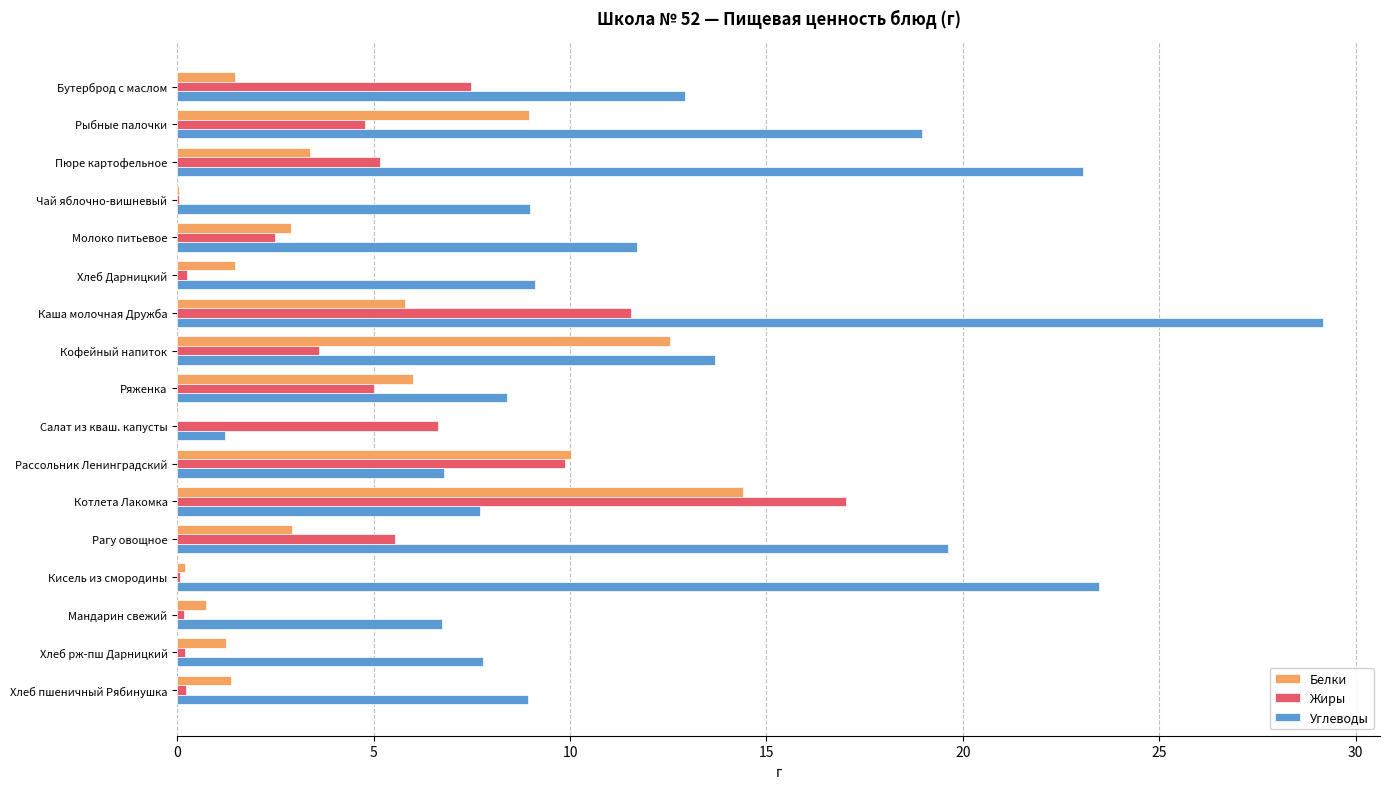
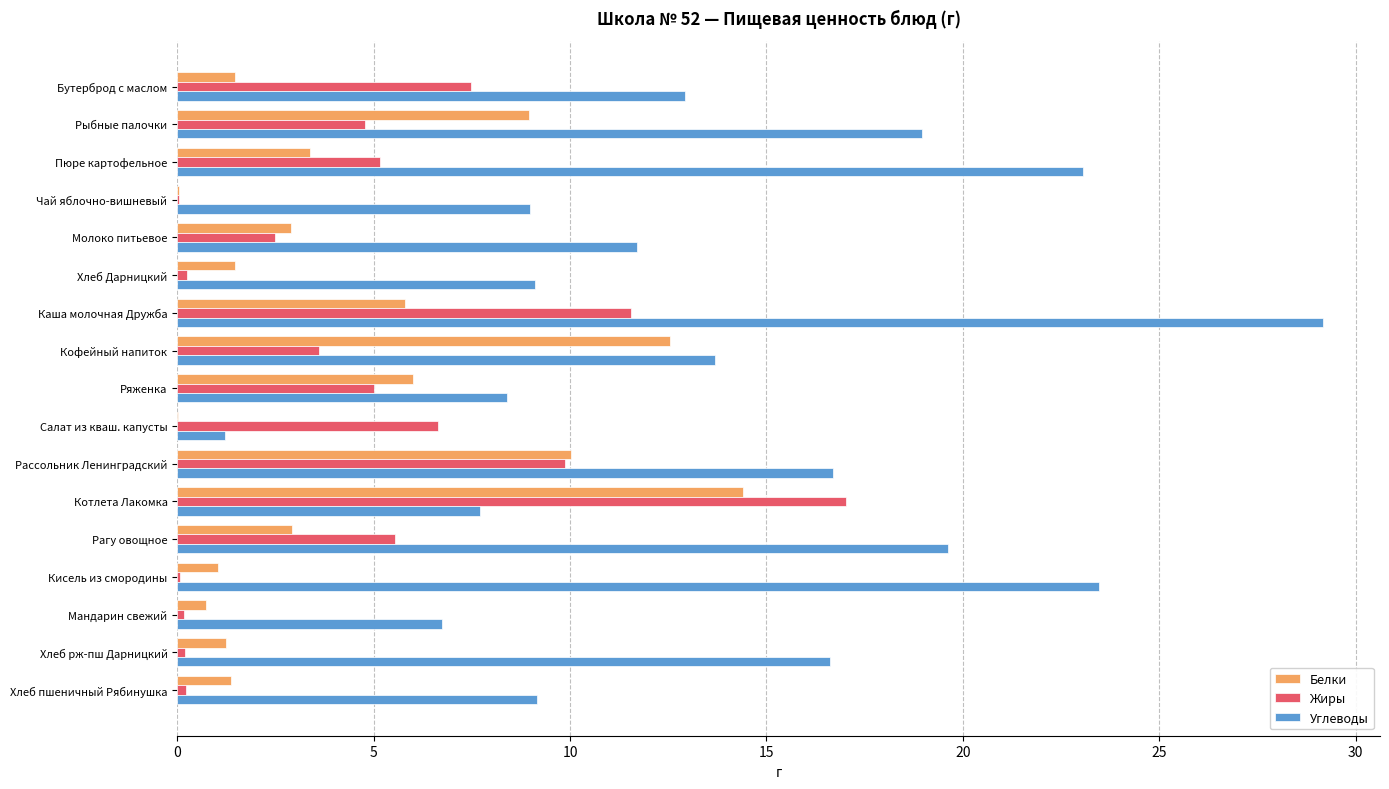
Углеводы, Рассольник Ленинградский: 6.8 -> 16.7
Белки, Кисель из смородины: 0.2 -> 1.1
Углеводы, Хлеб рж-пш Дарницкий: 7.8 -> 16.6
Углеводы, Хлеб пшеничный Рябинушка: 8.9 -> 9.2
